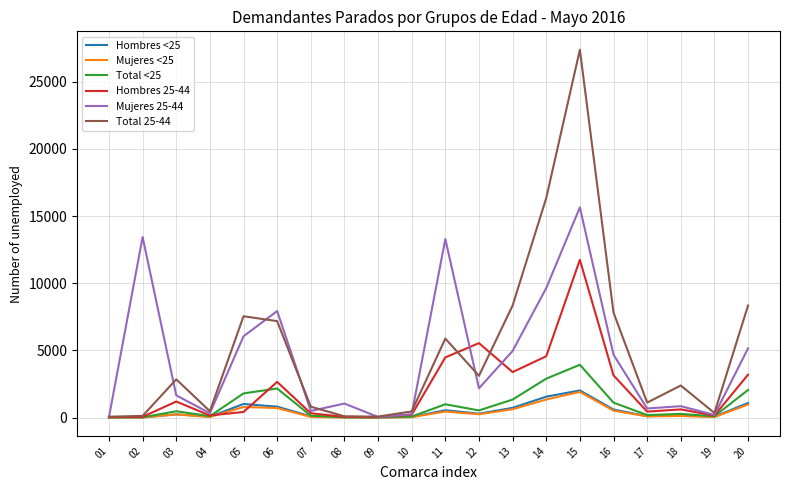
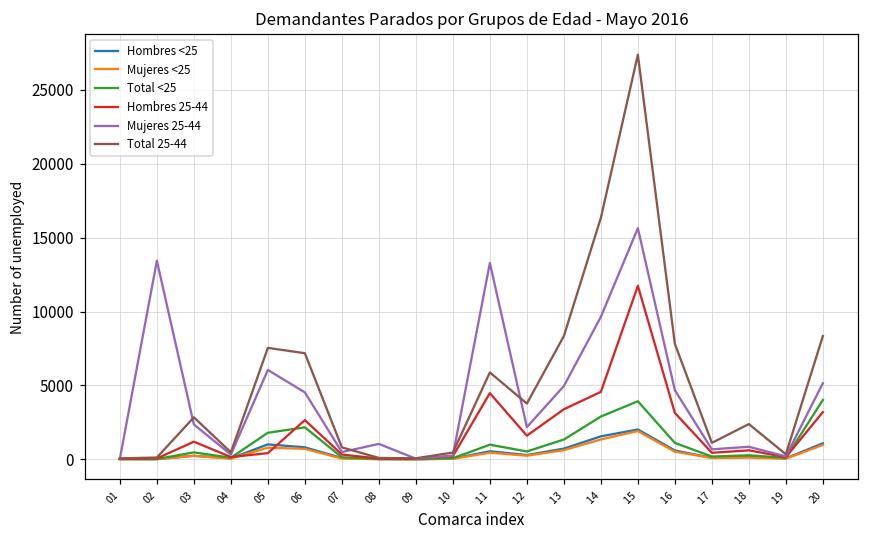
Mujeres 25-44, 03: 1700 -> 2400
Mujeres 25-44, 06: 7900 -> 4500
Hombres 25-44, 12: 5500 -> 1600
Total 25-44, 12: 3100 -> 3800
Total <25, 20: 2100 -> 4000
